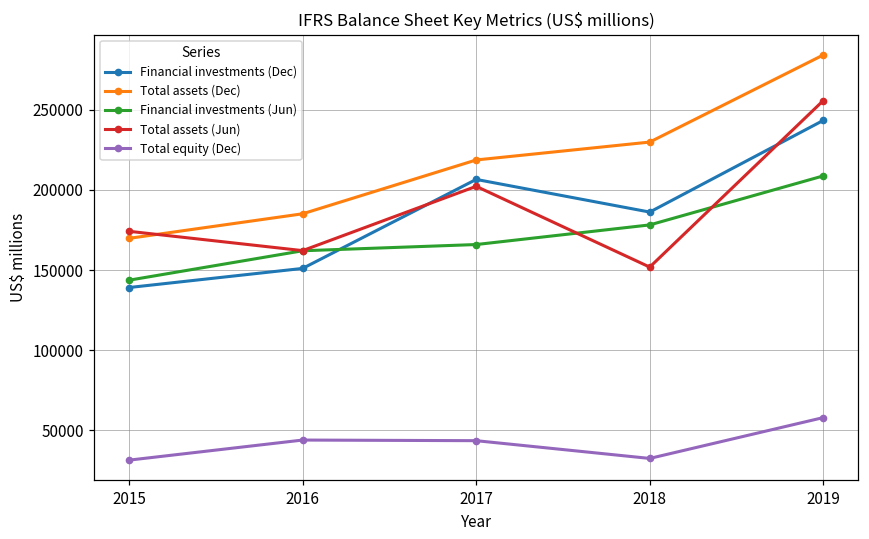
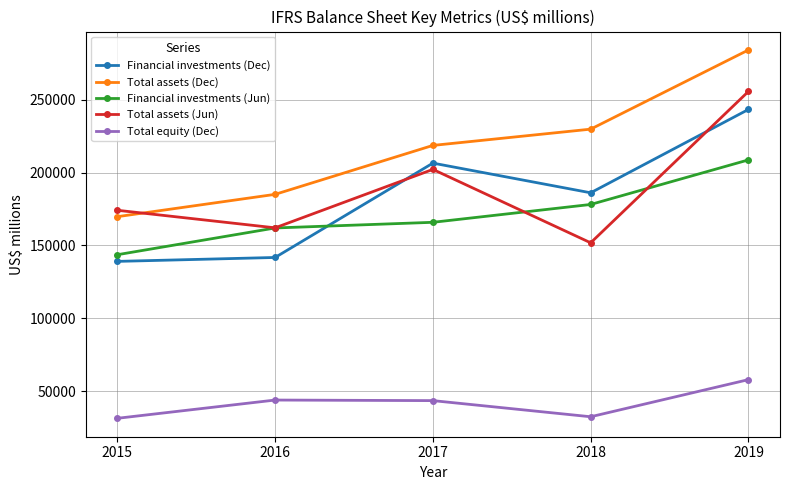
Financial investments (Dec), 2016: 151000 -> 142000
